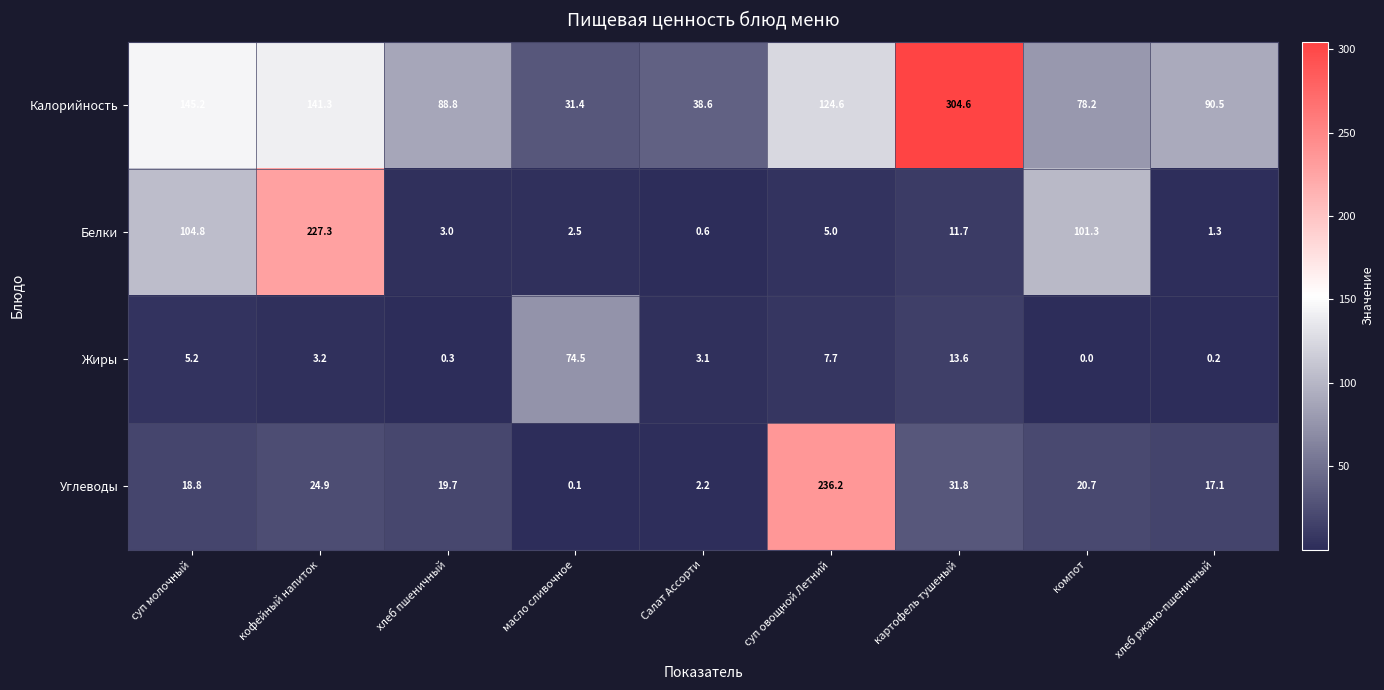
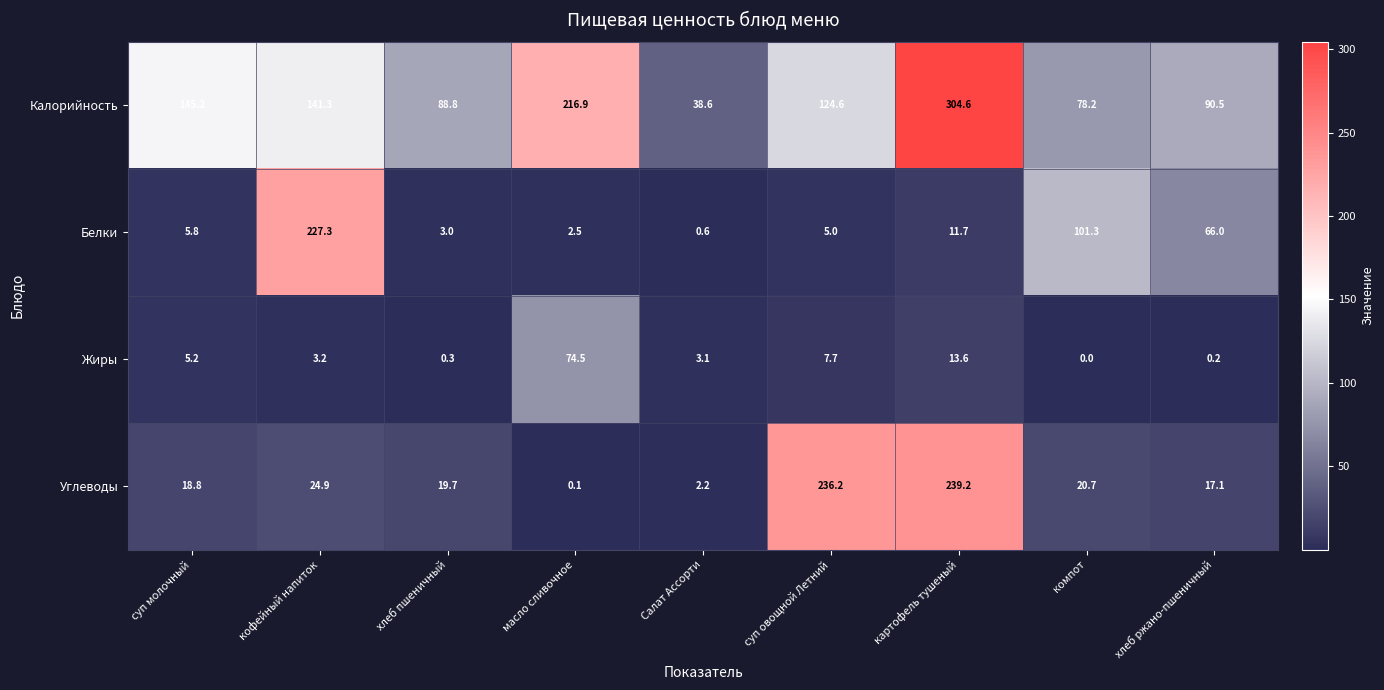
Калорийность, масло сливочное: 31.4 -> 216.9
Белки, суп молочный: 104.8 -> 5.8
Белки, хлеб ржано-пшеничный: 1.3 -> 66.0
Углеводы, картофель тушеный: 31.8 -> 239.2
